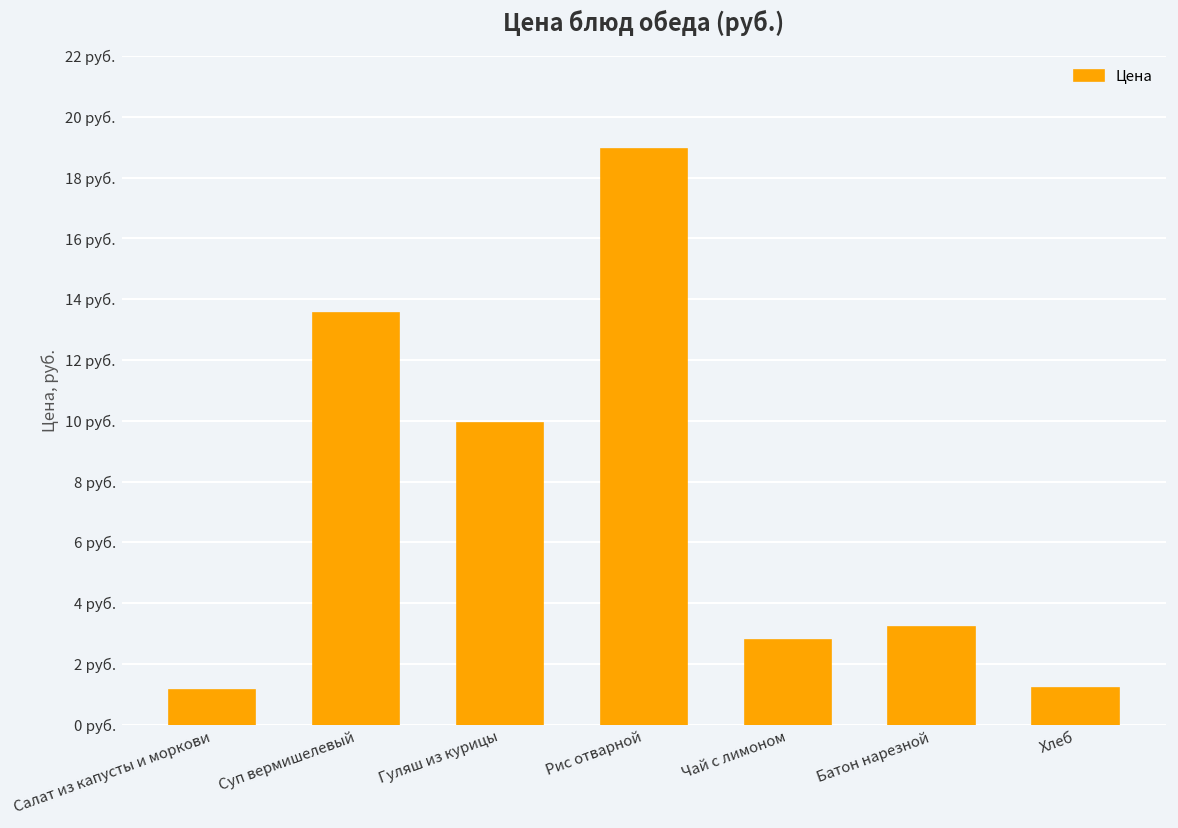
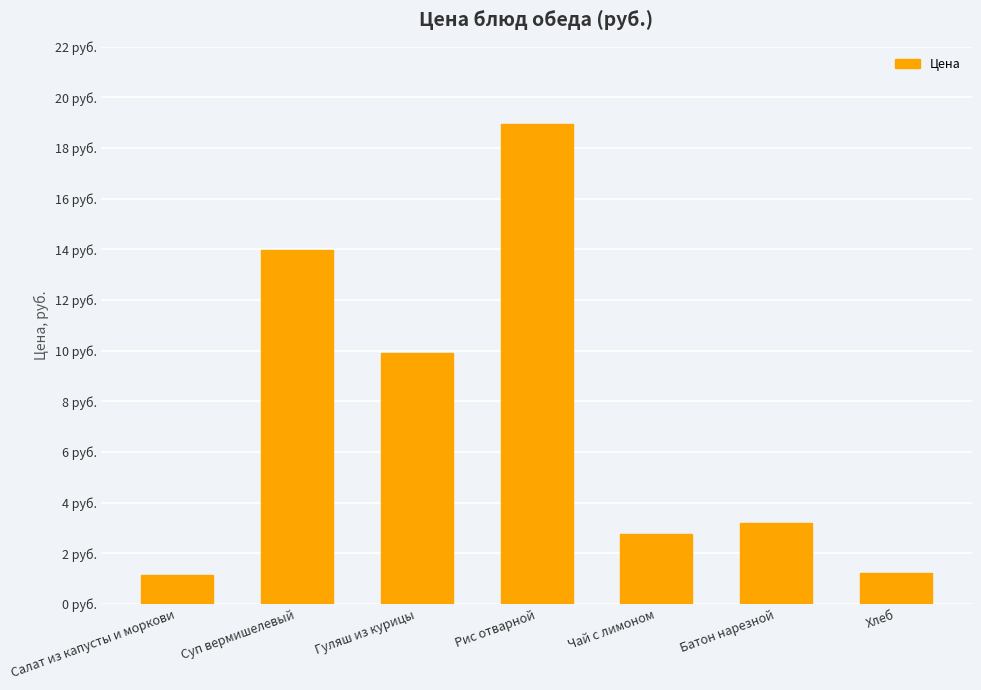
Суп вермишелевый: 13.6 руб. -> 14.0 руб.
